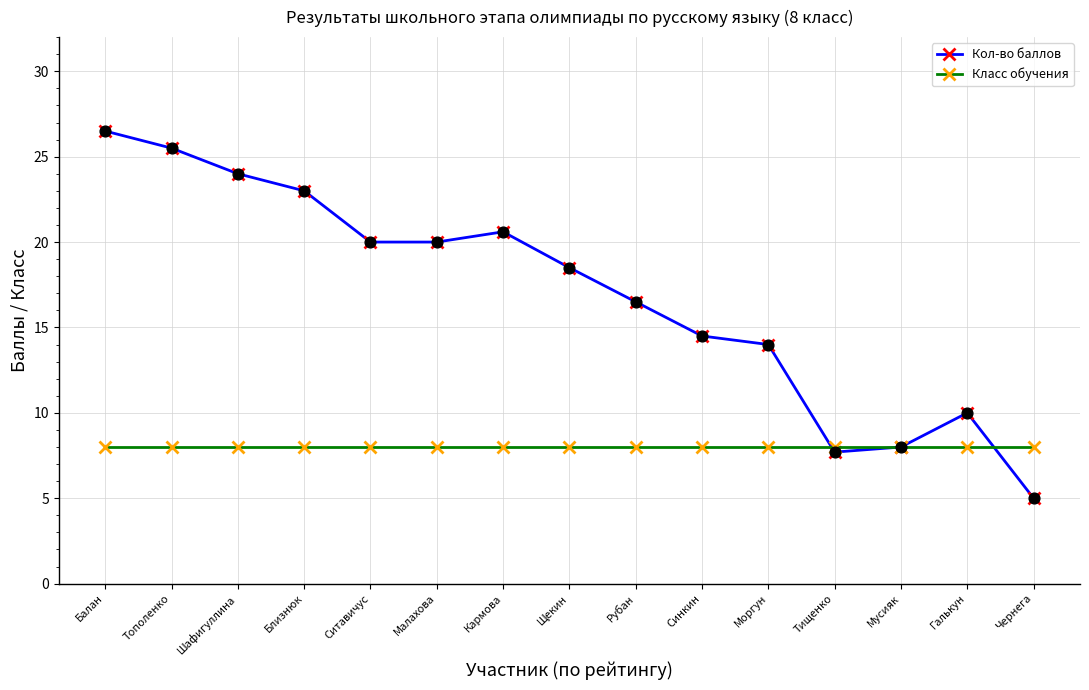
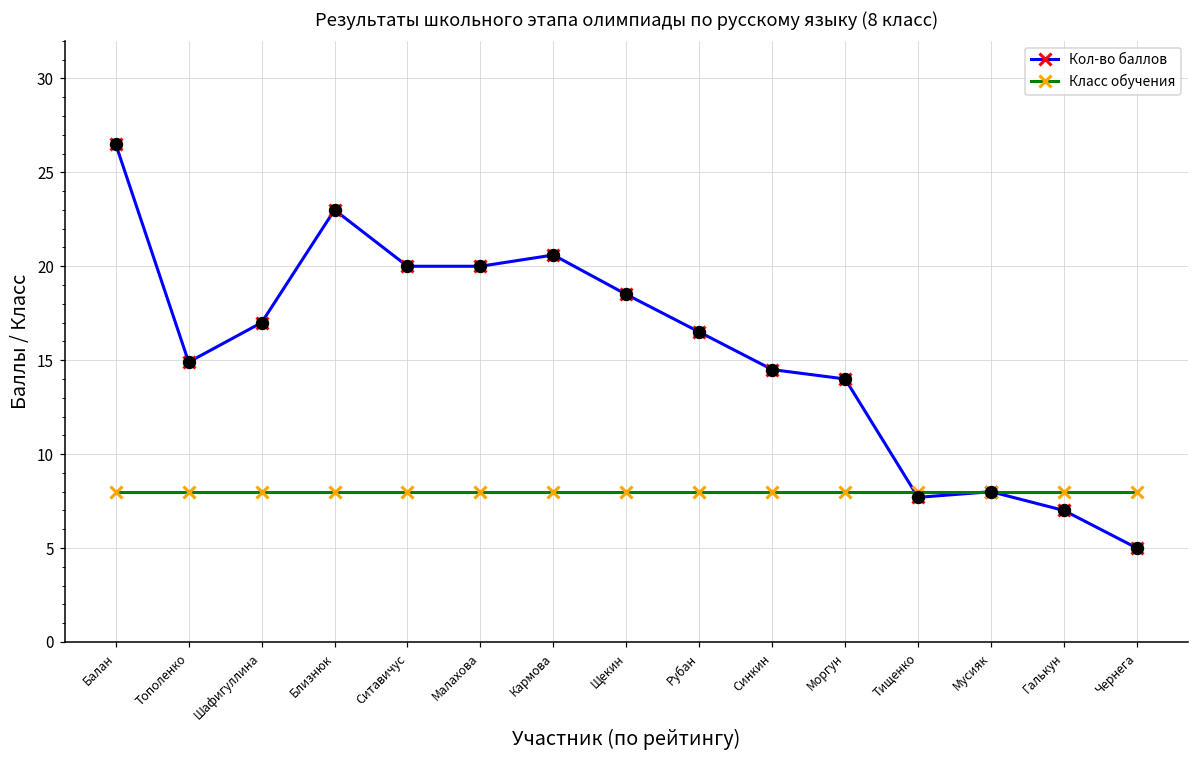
Кол-во баллов, Тополенко: 25.5 -> 14.9
Кол-во баллов, Шафигуллина: 24 -> 17
Кол-во баллов, Галькун: 10 -> 7
